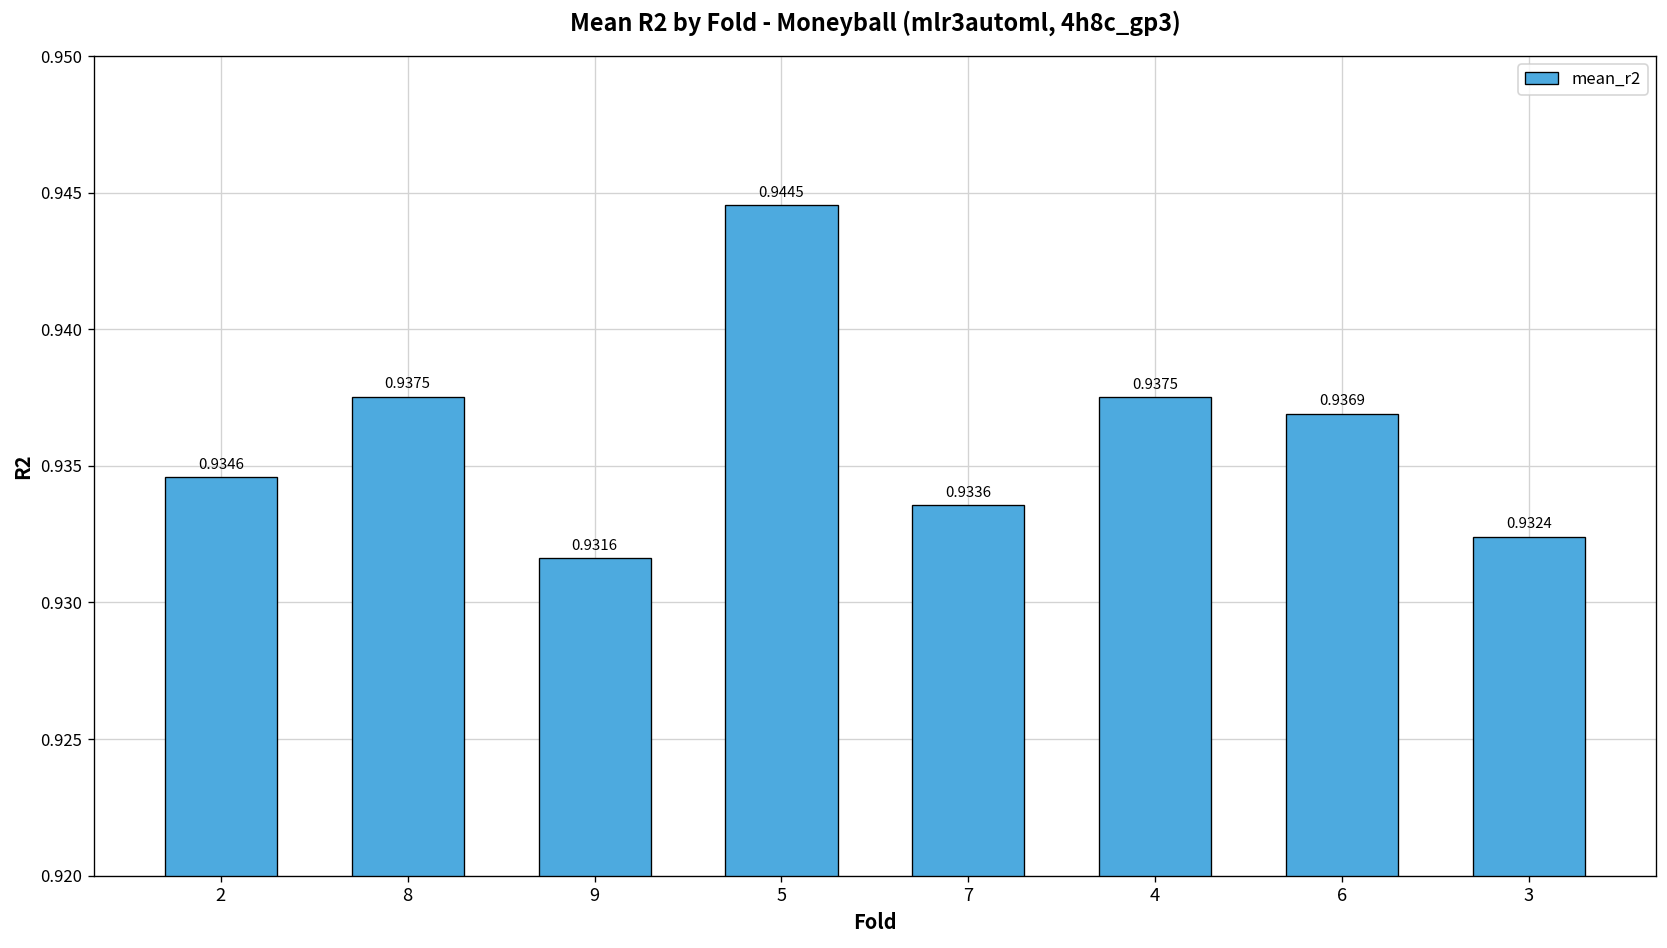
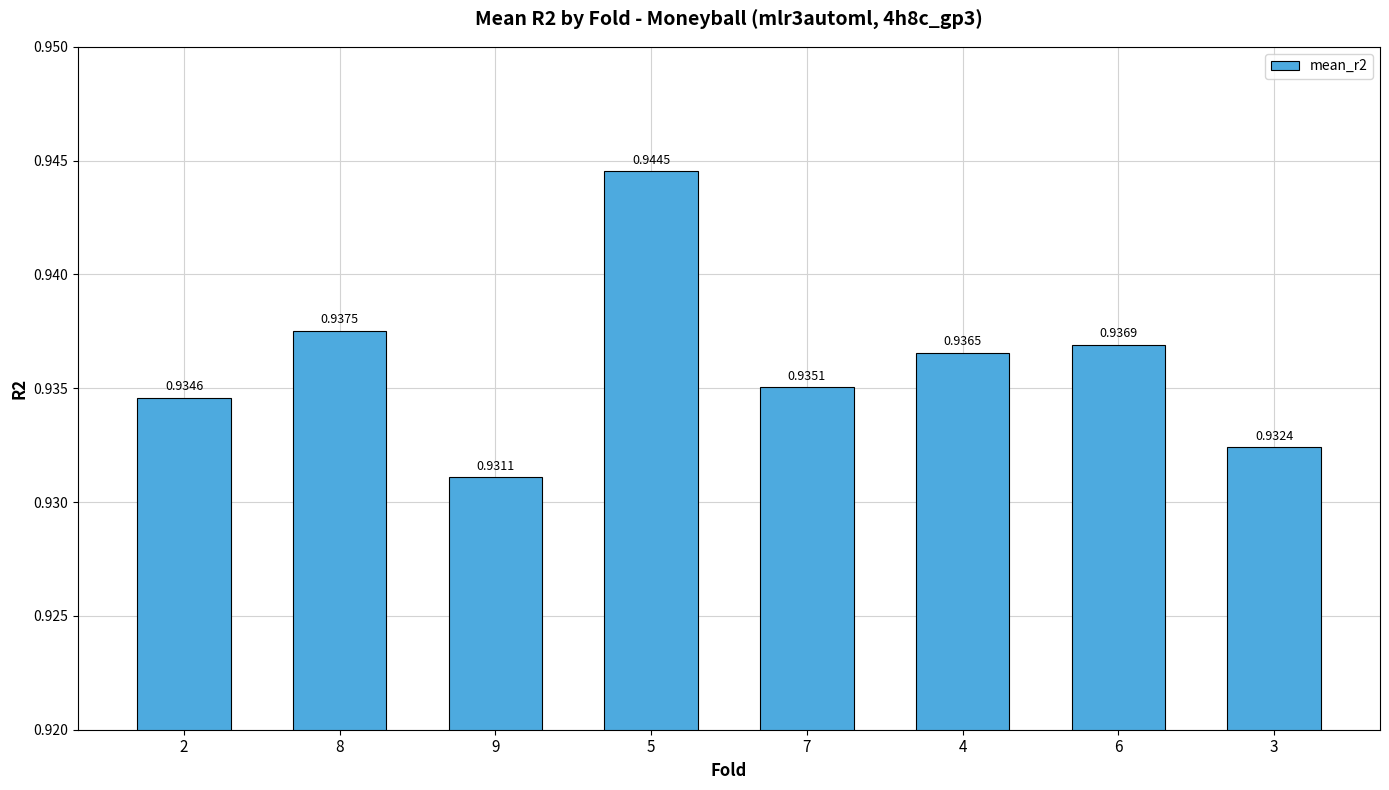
9: 0.9316 -> 0.9311
7: 0.9336 -> 0.9351
4: 0.9375 -> 0.9365
